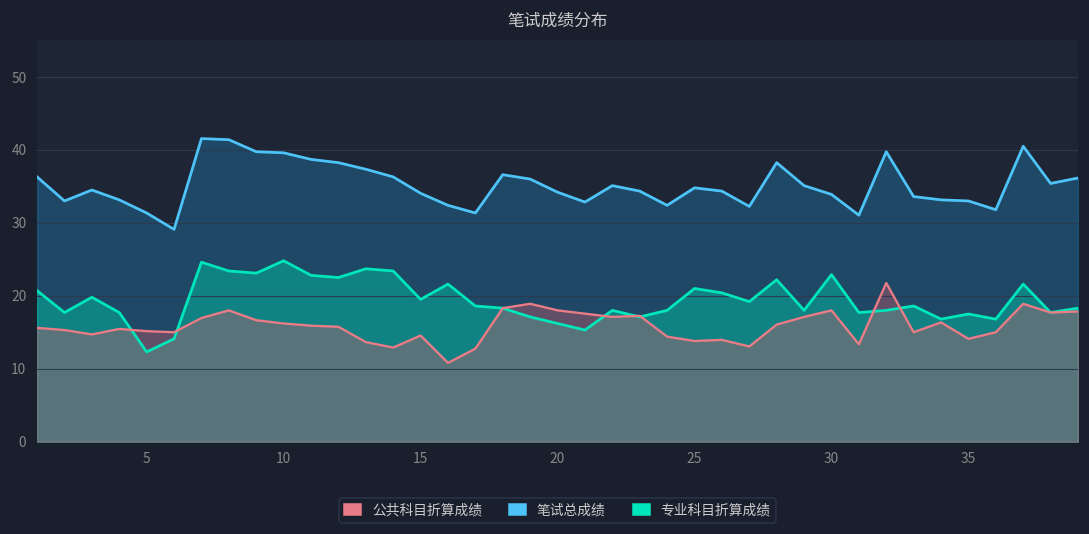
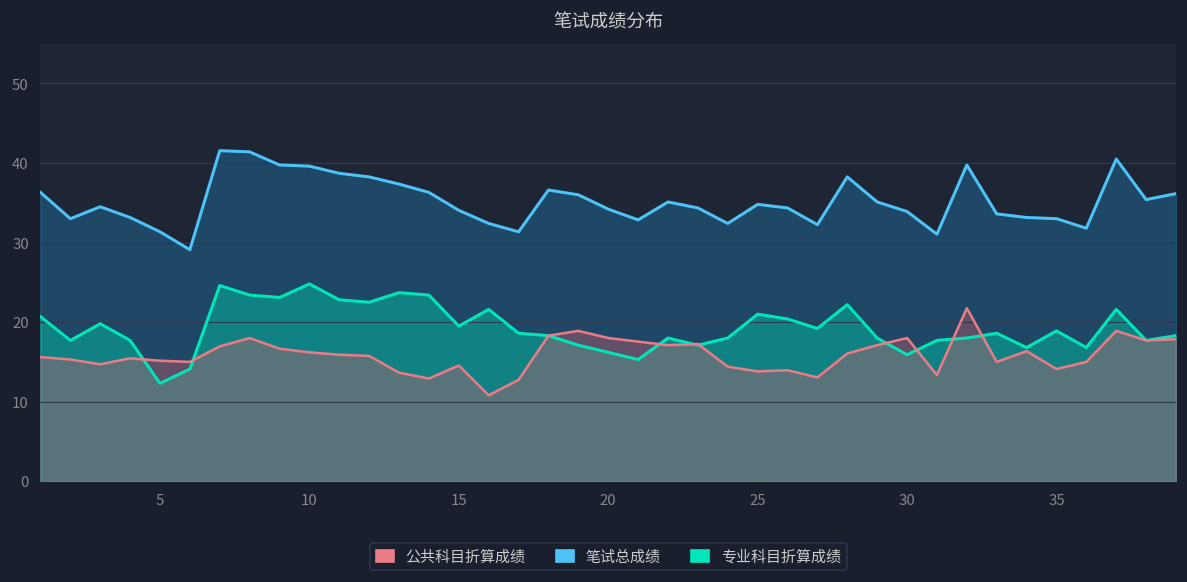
专业科目折算成绩, 30: 23 -> 16
专业科目折算成绩, 35: 18 -> 19
